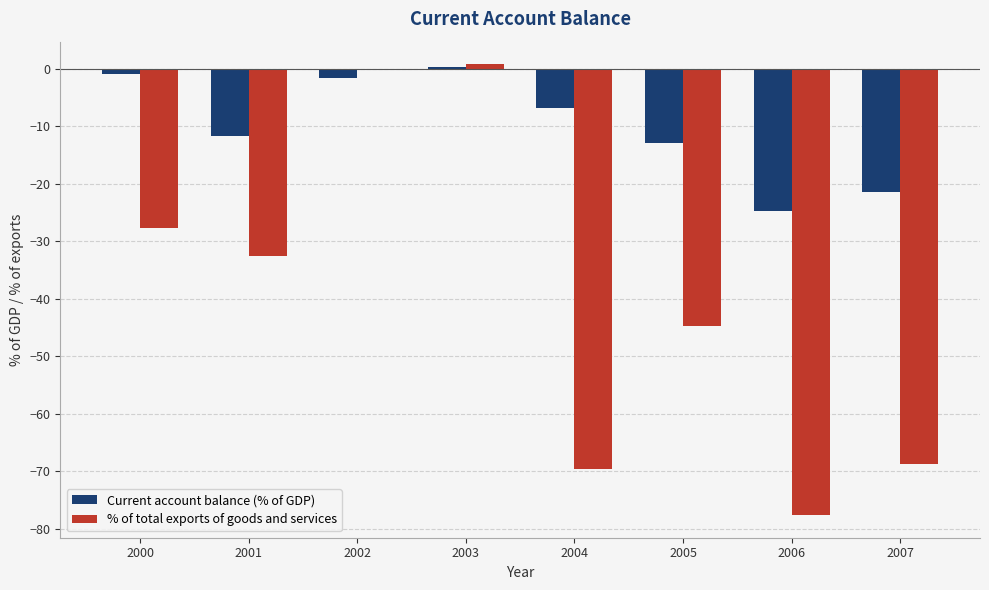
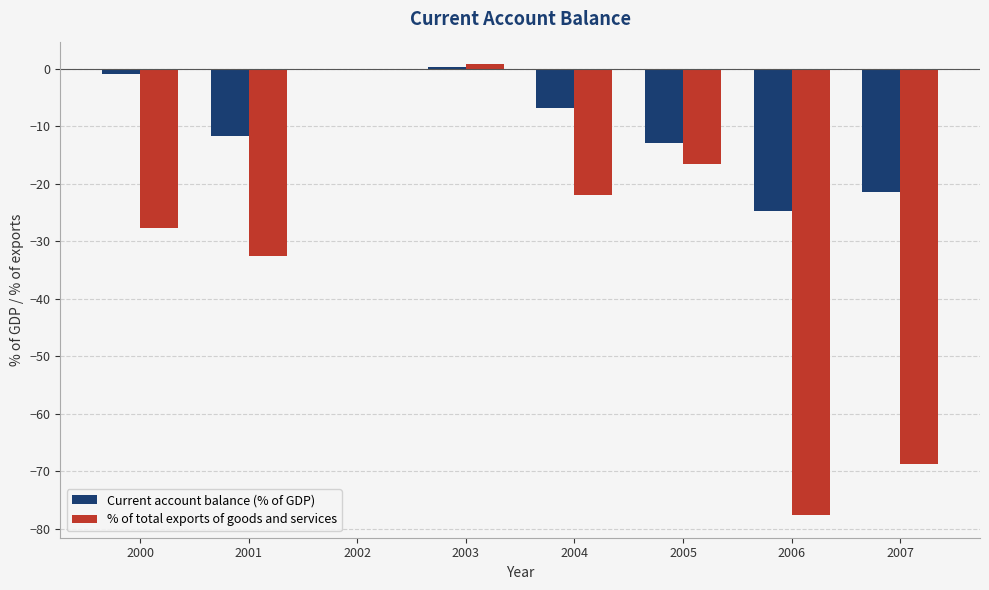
Current account balance (% of GDP), 2002: -2 -> 0
% of total exports of goods and services, 2004: -70 -> -22
% of total exports of goods and services, 2005: -45 -> -17
